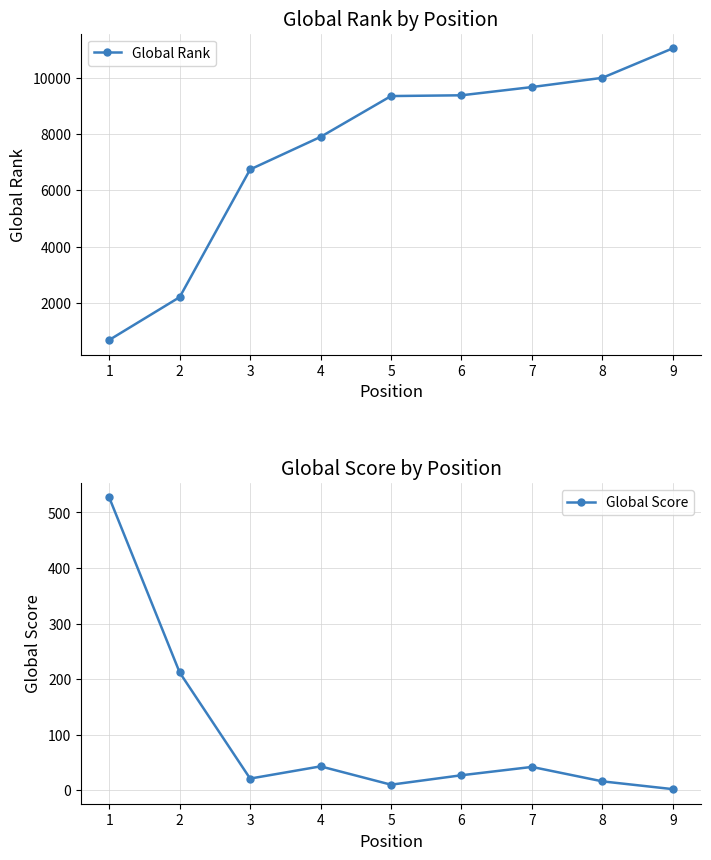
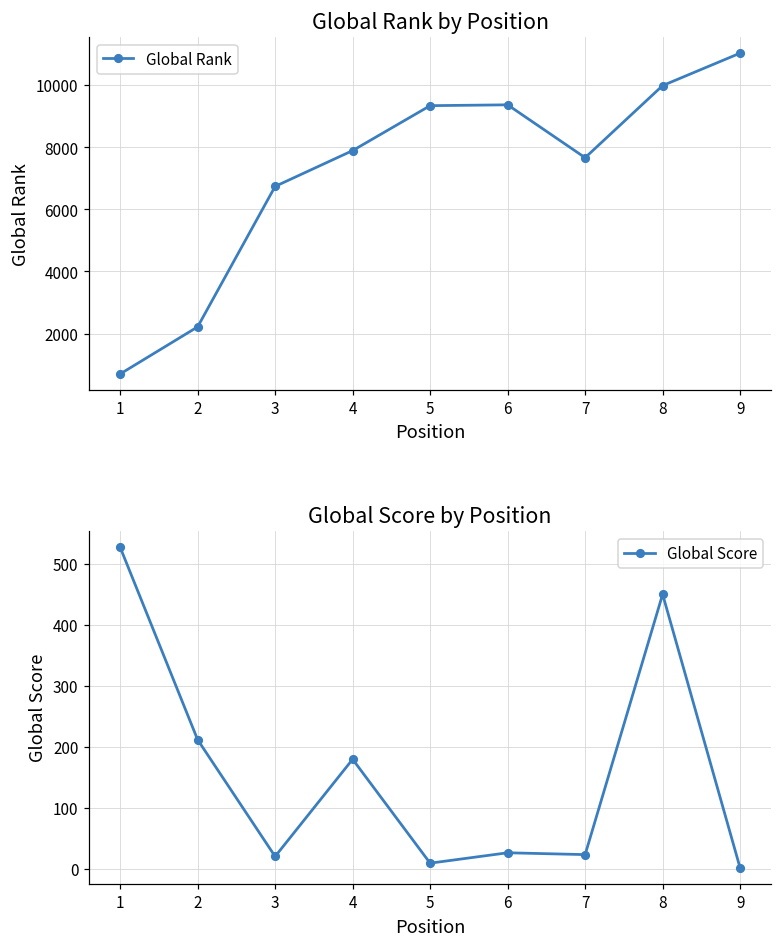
Global Rank by Position, 7: 9700 -> 7700
Global Score by Position, 4: 40 -> 180
Global Score by Position, 7: 40 -> 20
Global Score by Position, 8: 20 -> 450
